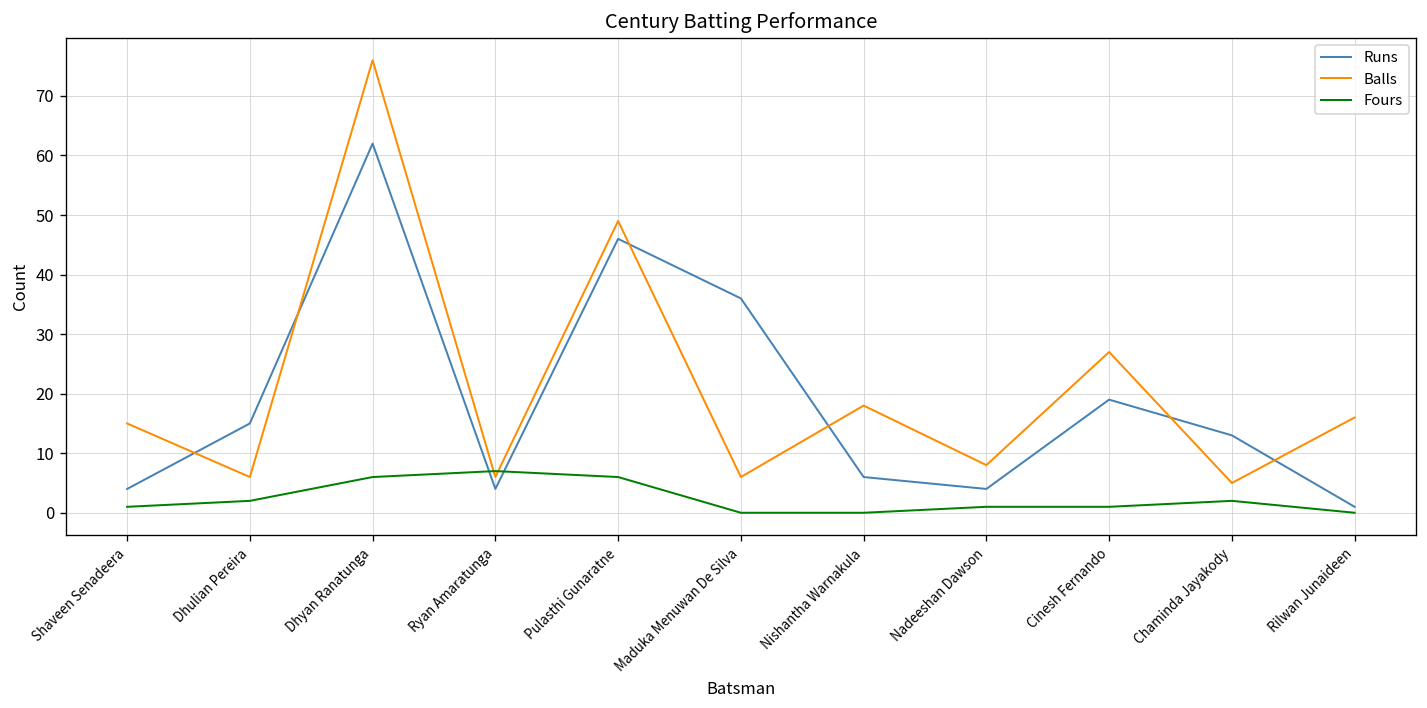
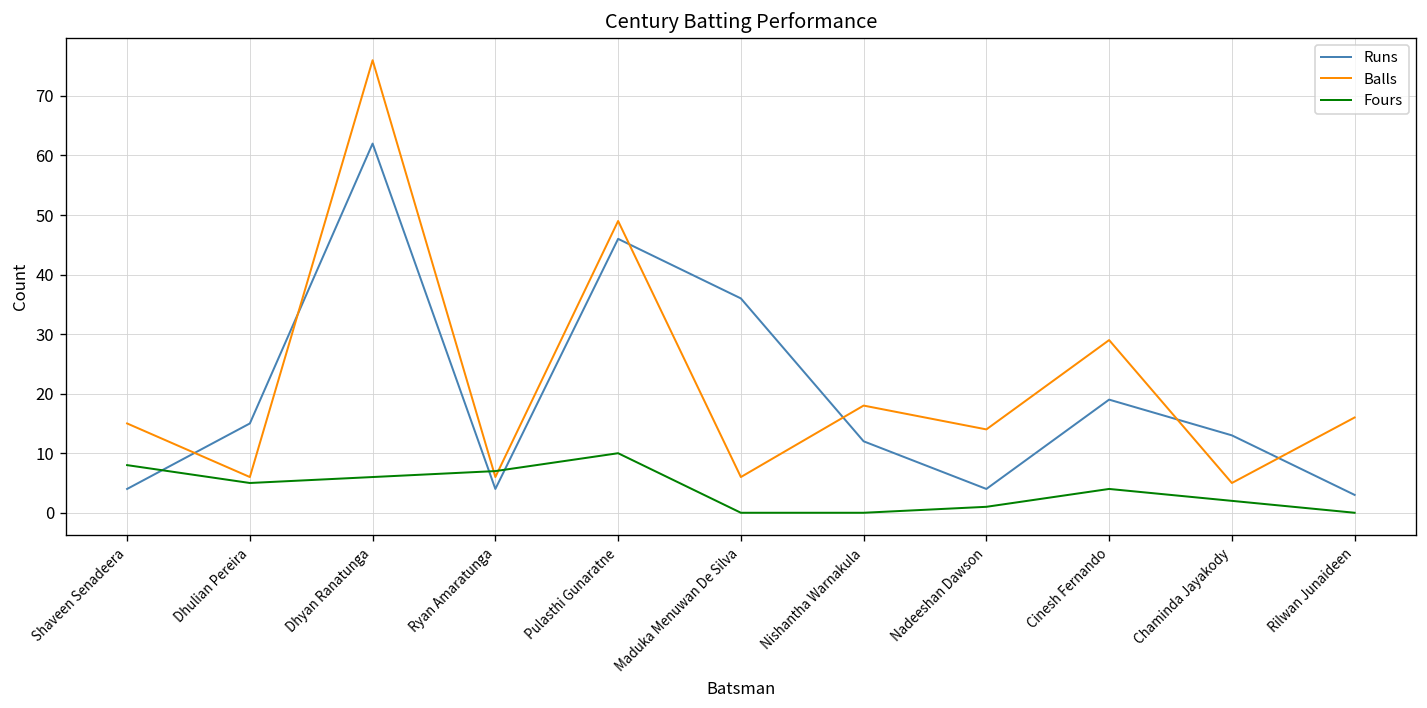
Fours, Shaveen Senadeera: 1 -> 8
Fours, Dhulian Pereira: 2 -> 5
Fours, Pulasthi Gunaratne: 6 -> 10
Runs, Nishantha Warnakula: 6 -> 12
Balls, Nadeeshan Dawson: 8 -> 14
Balls, Cinesh Fernando: 27 -> 29
Fours, Cinesh Fernando: 1 -> 4
Runs, Rilwan Junaideen: 1 -> 3
